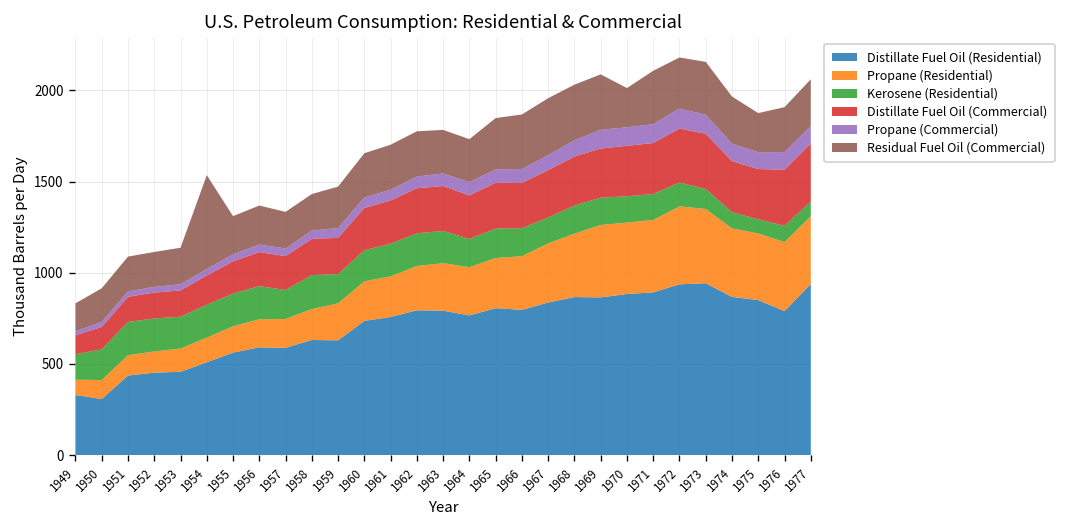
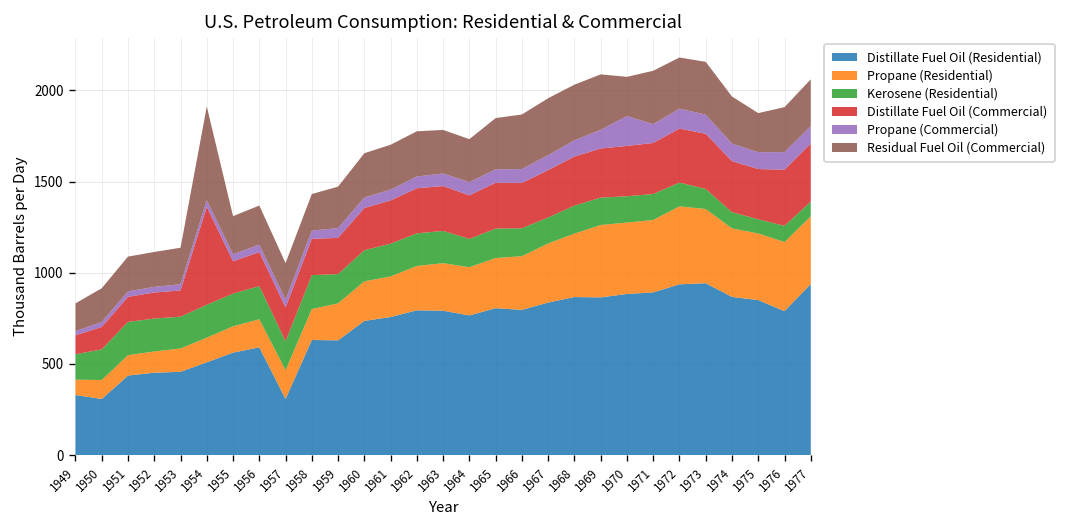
Distillate Fuel Oil (Commercial), 1954: 160 -> 540
Distillate Fuel Oil (Residential), 1957: 590 -> 310
Propane (Commercial), 1970: 100 -> 160
